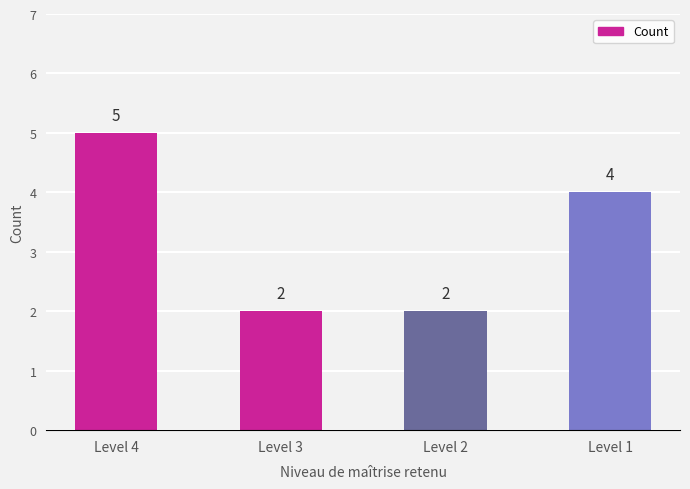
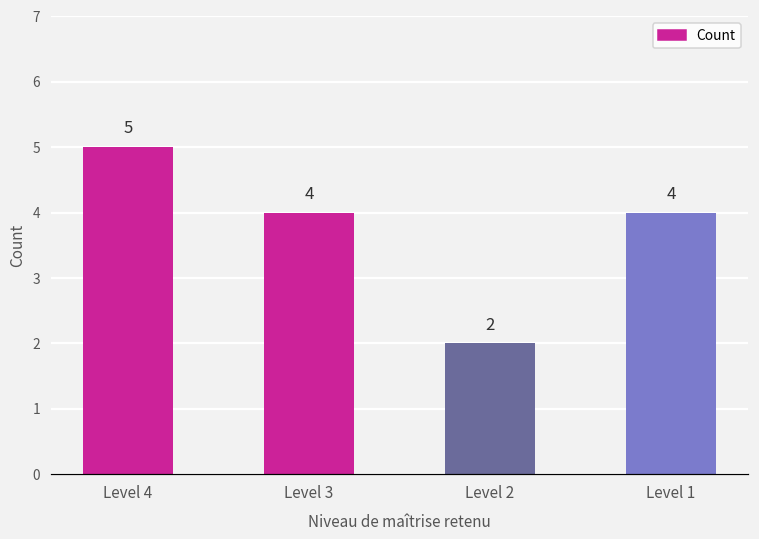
Level 3: 2 -> 4
